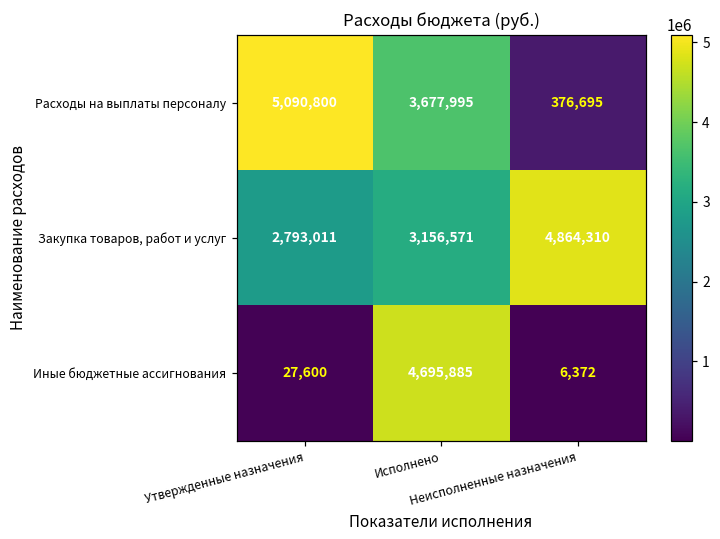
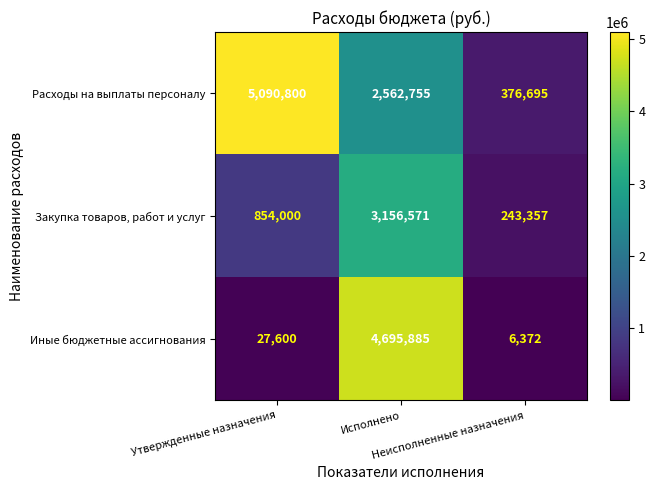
Расходы на выплаты персоналу, Исполнено: 3,677,995 -> 2,562,755
Закупка товаров, работ и услуг, Утвержденные назначения: 2,793,011 -> 854,000
Закупка товаров, работ и услуг, Неисполненные назначения: 4,864,310 -> 243,357
